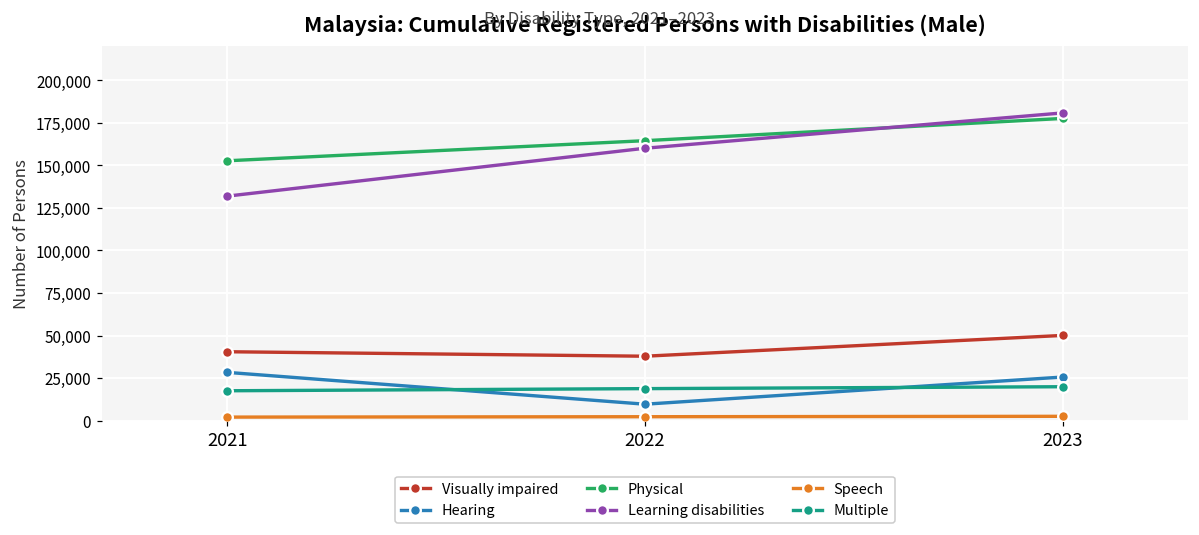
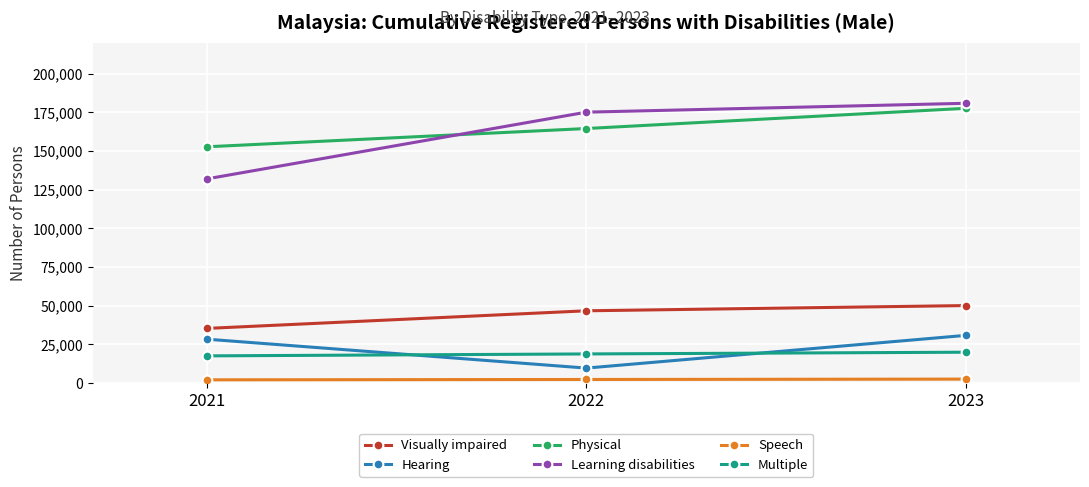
Visually impaired, 2021: 40,000 -> 35,000
Visually impaired, 2022: 38,000 -> 47,000
Learning disabilities, 2022: 160,000 -> 175,000
Hearing, 2023: 26,000 -> 31,000
